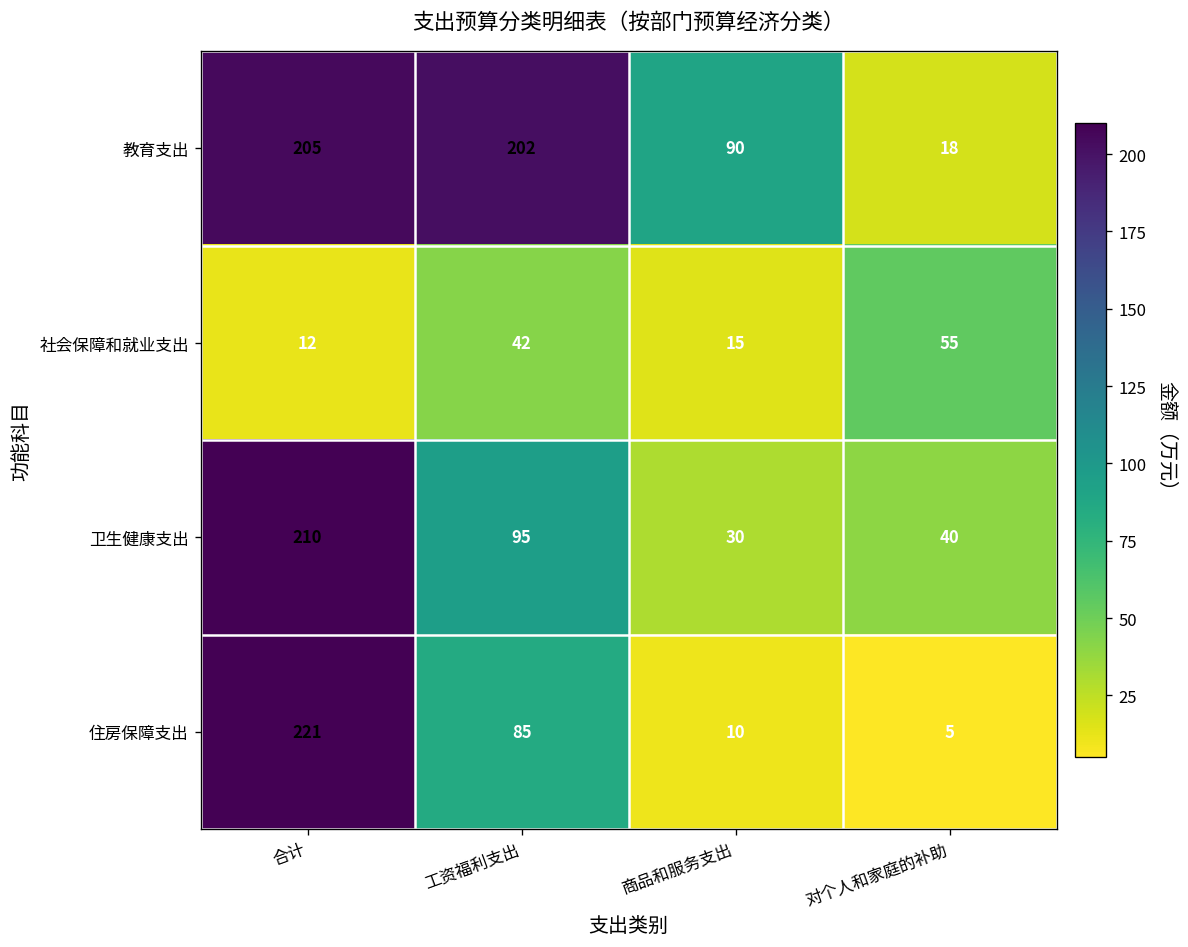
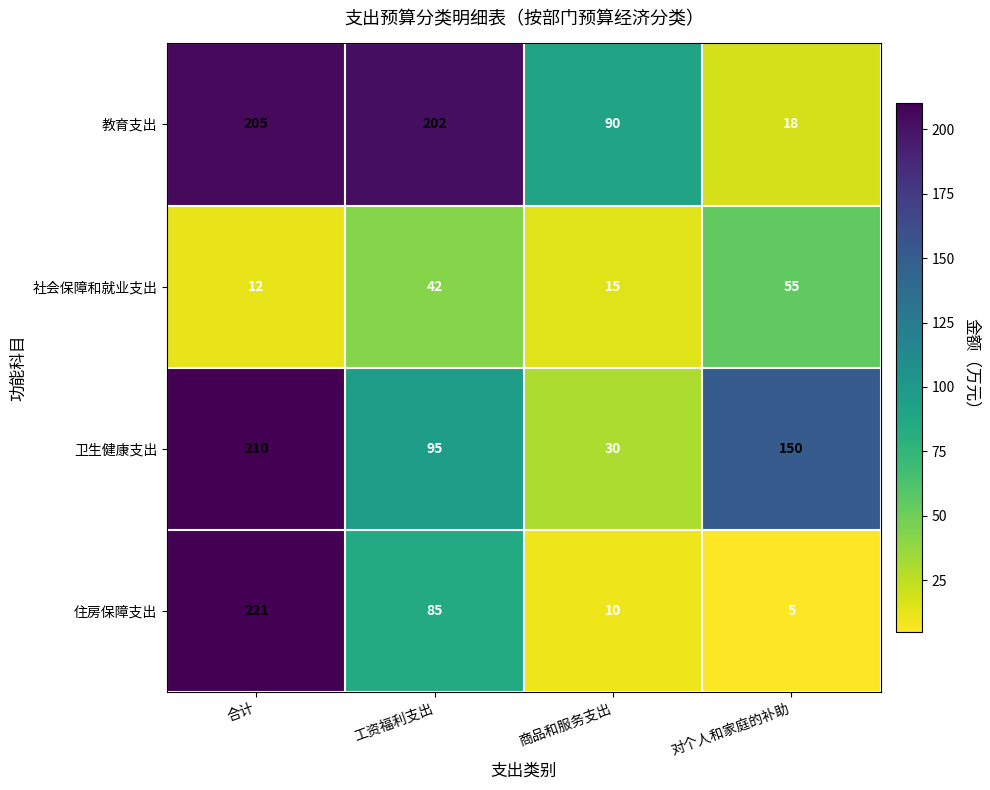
卫生健康支出, 对个人和家庭的补助: 40 -> 150
